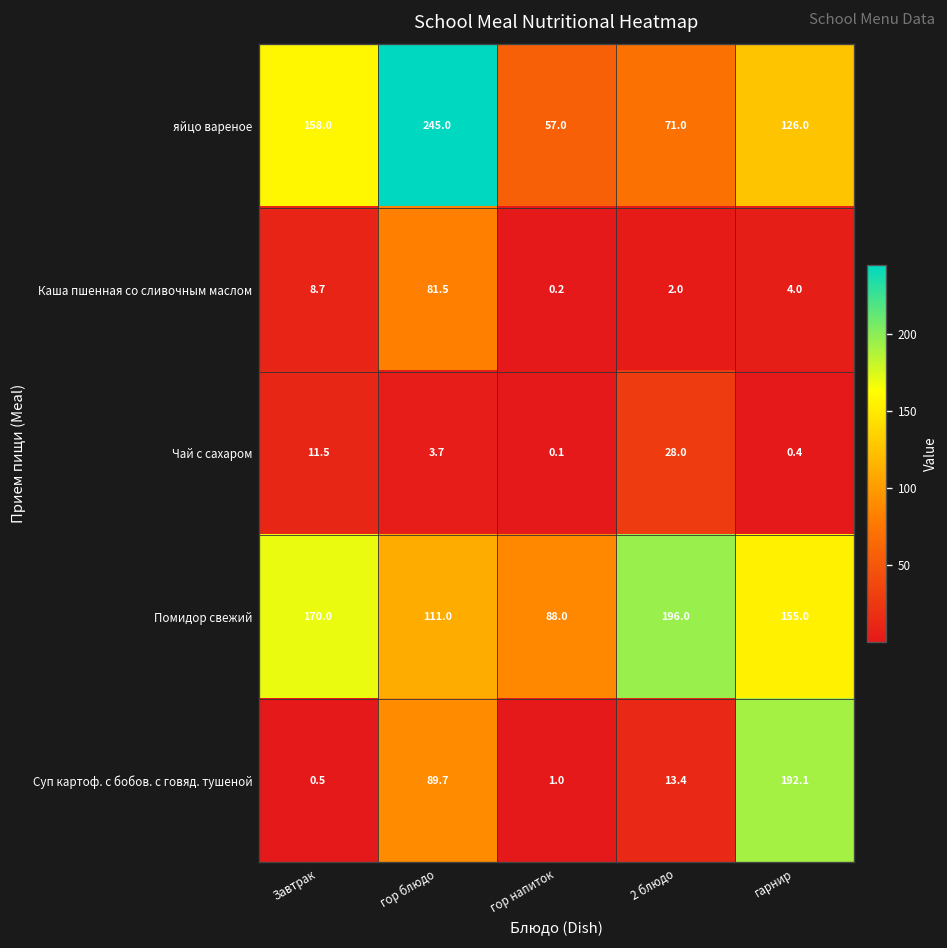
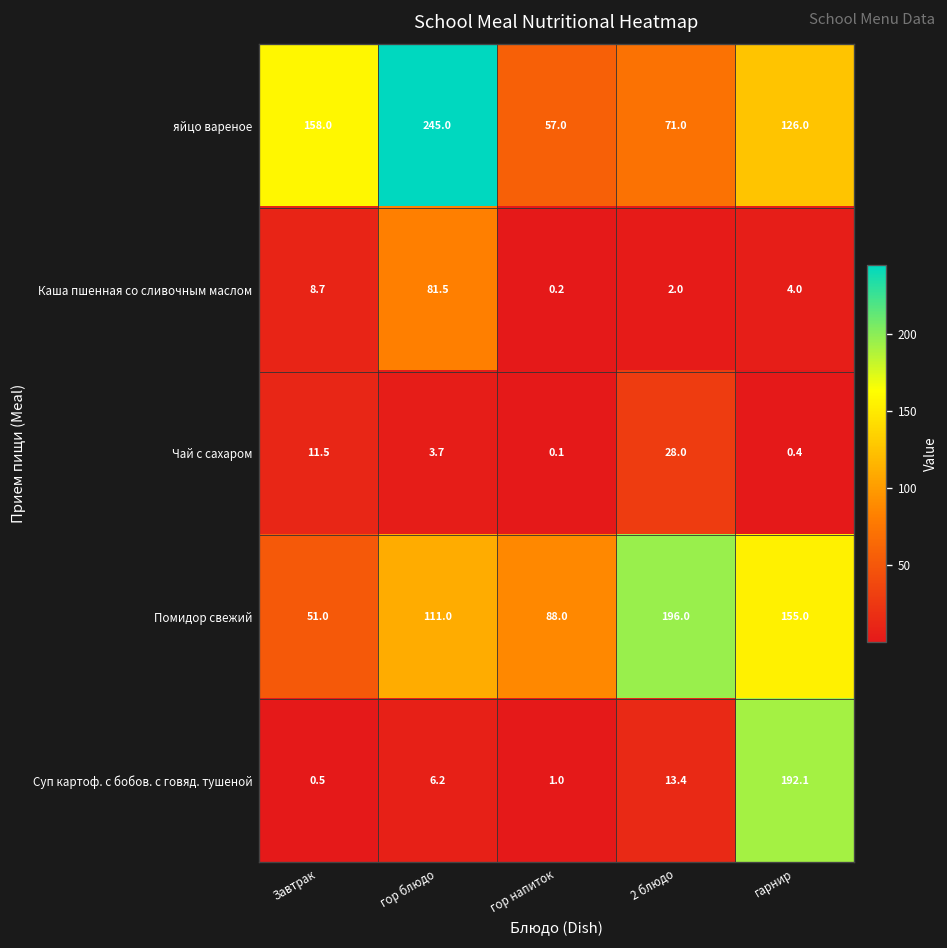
Помидор свежий, Завтрак: 170.0 -> 51.0
Суп картоф. с бобов. с говяд. тушеной, гор блюдо: 89.7 -> 6.2
